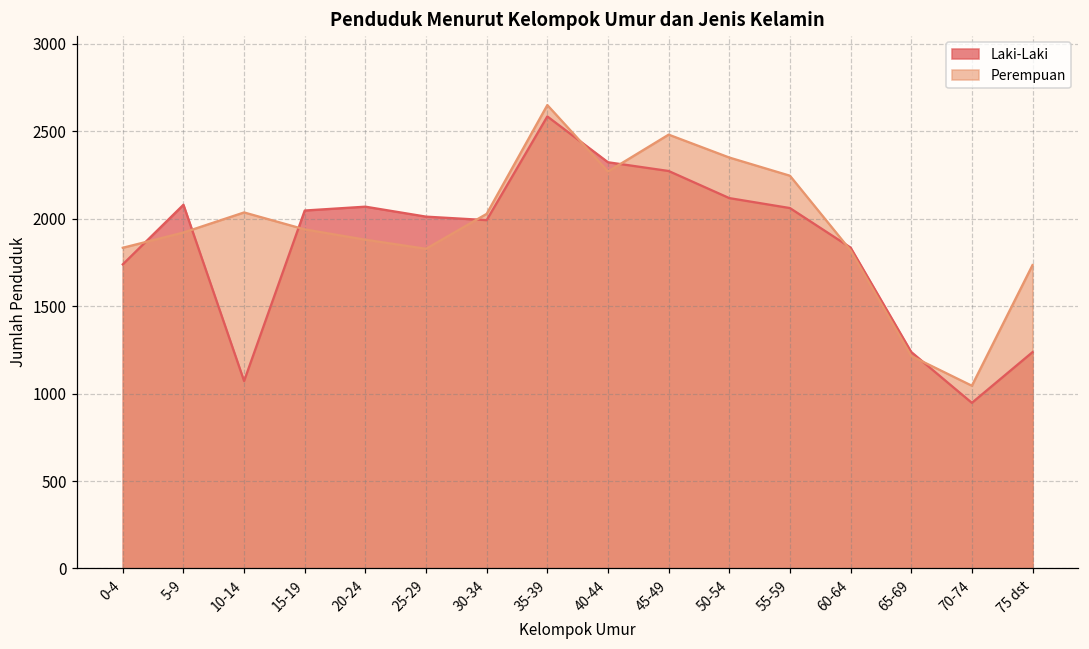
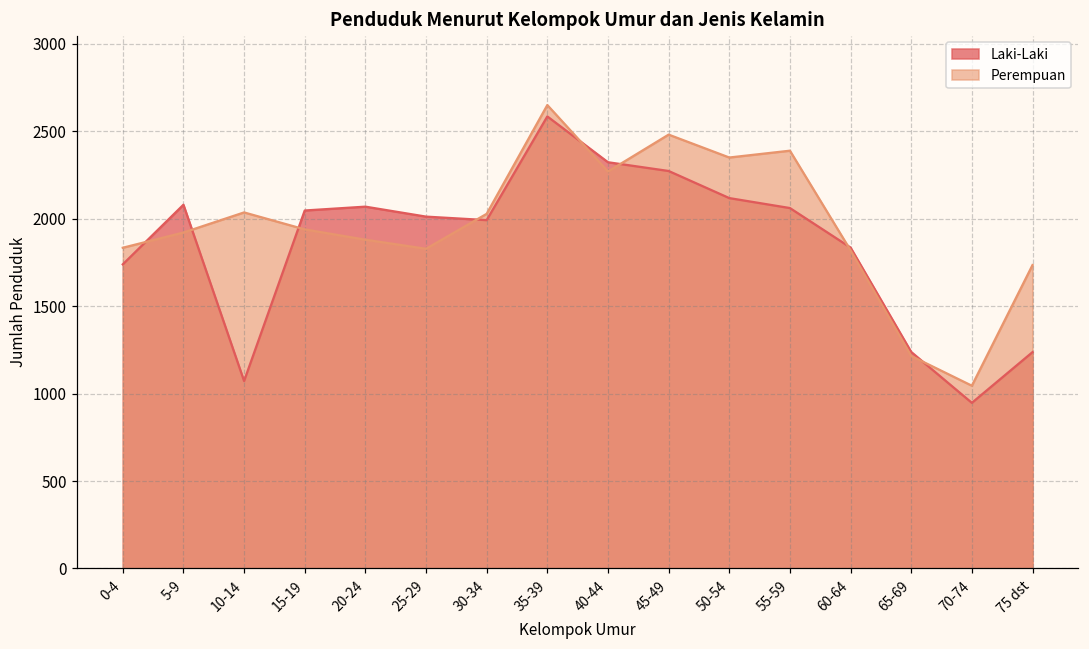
Perempuan, 55-59: 2250 -> 2390
